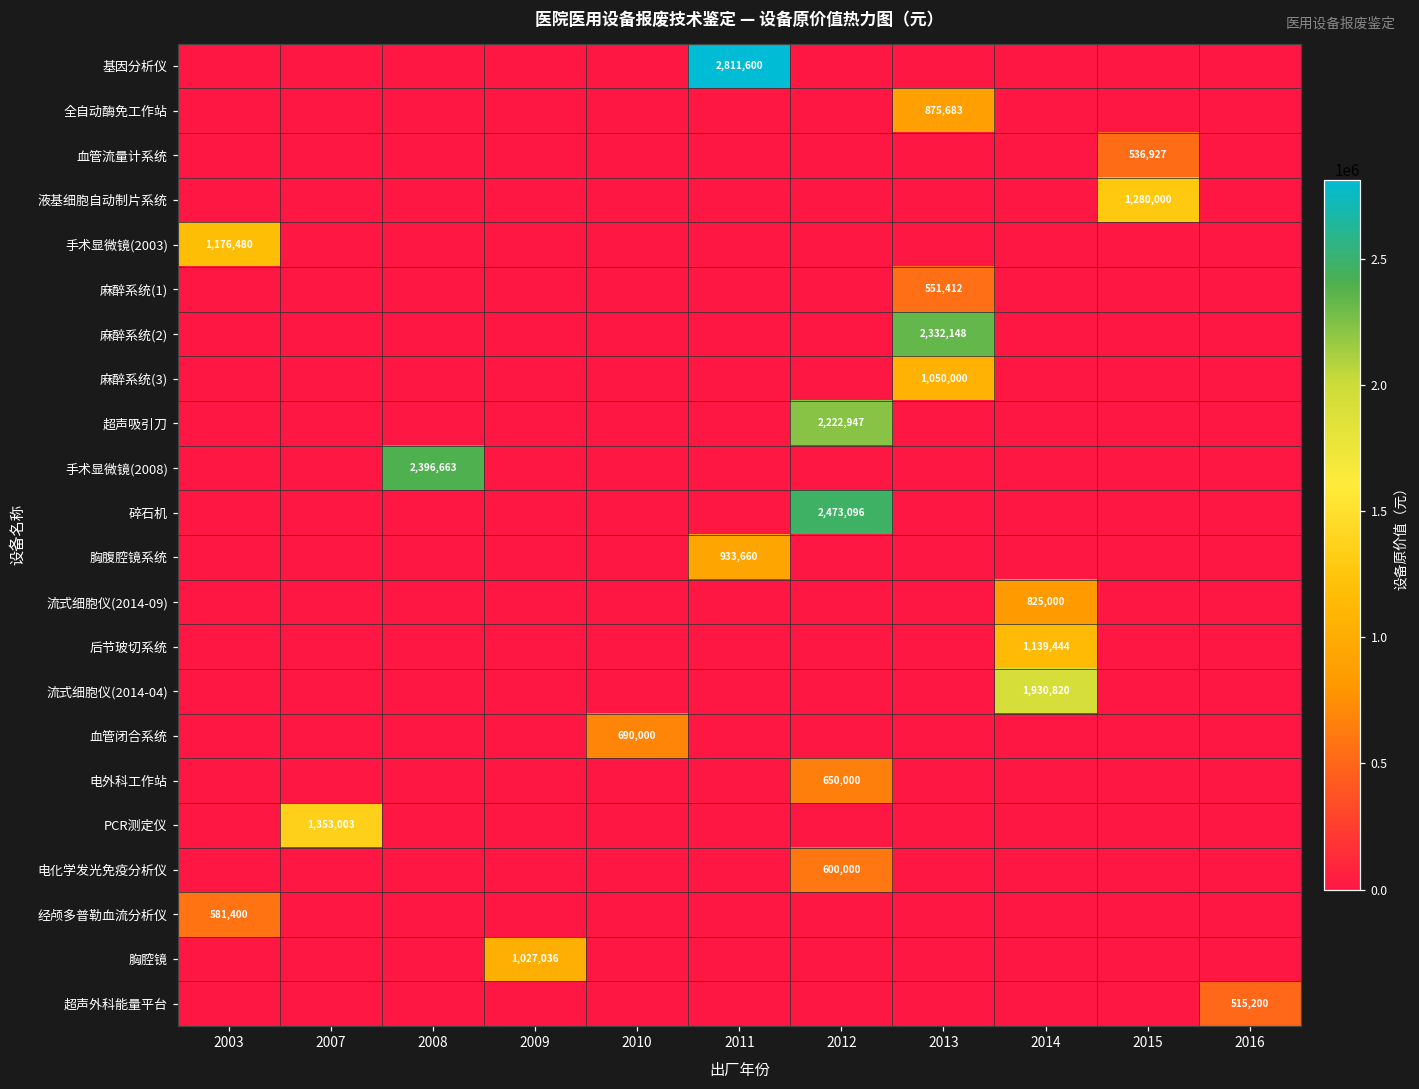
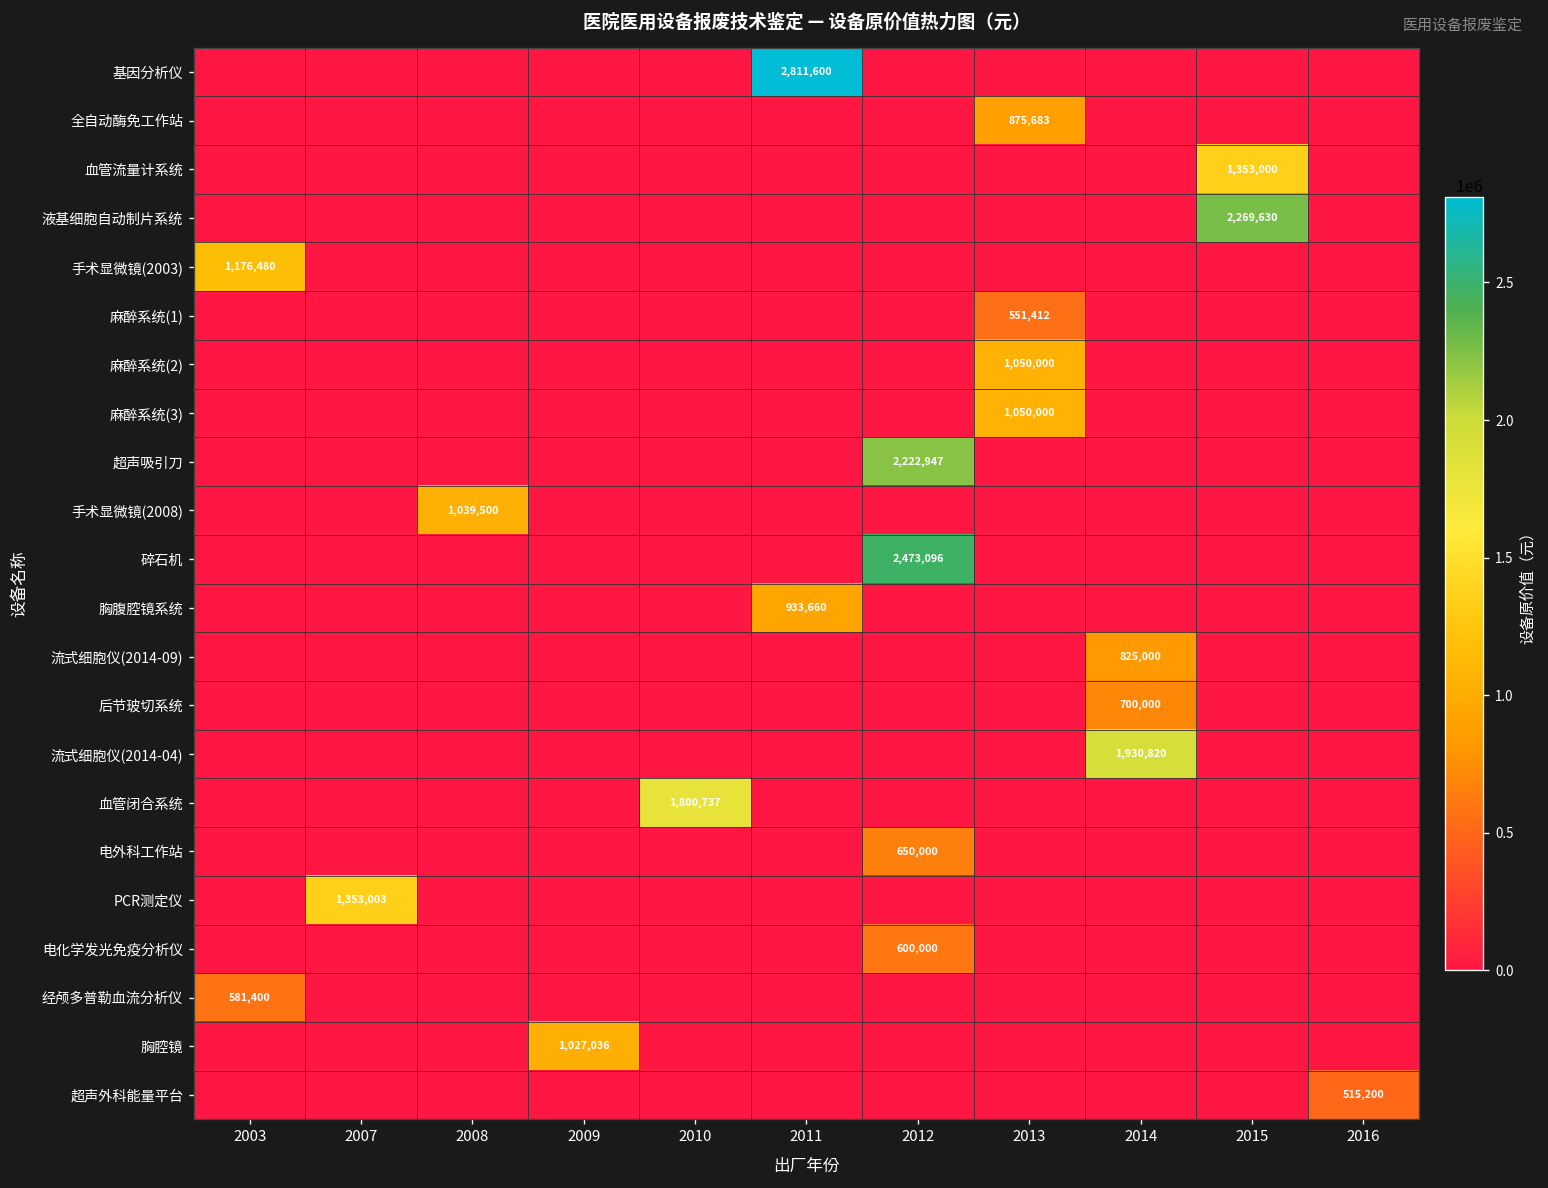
血管流量计系统, 2015: 536,927 -> 1,353,000
液基细胞自动制片系统, 2015: 1,280,000 -> 2,269,630
麻醉系统(2), 2013: 2,332,148 -> 1,050,000
手术显微镜(2008), 2008: 2,396,663 -> 1,039,500
后节玻切系统, 2014: 1,139,444 -> 700,000
血管闭合系统, 2010: 690,000 -> 1,800,737
